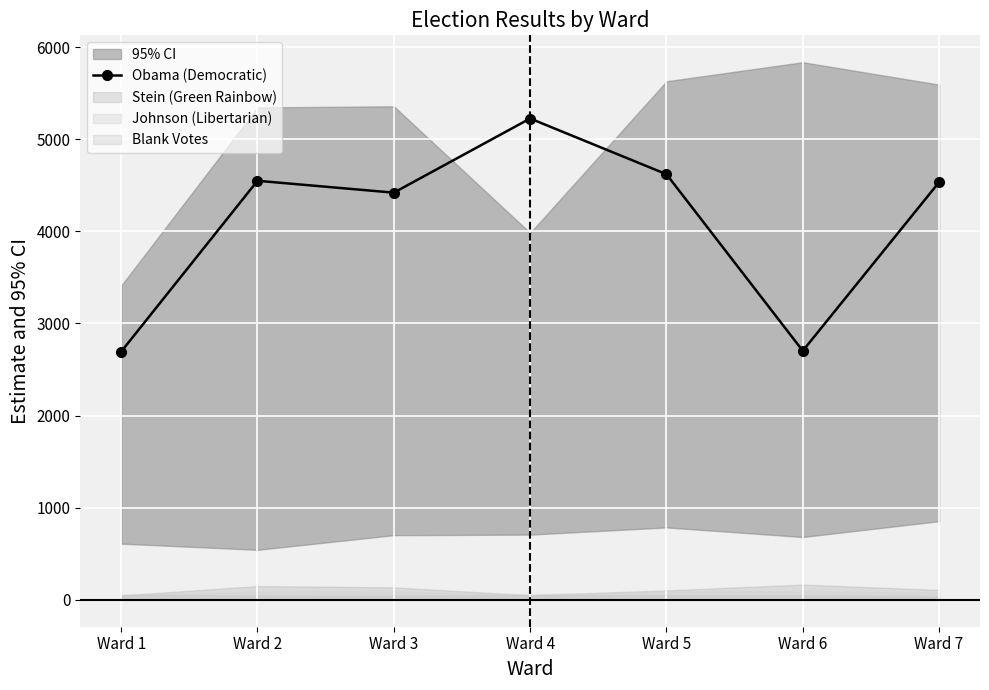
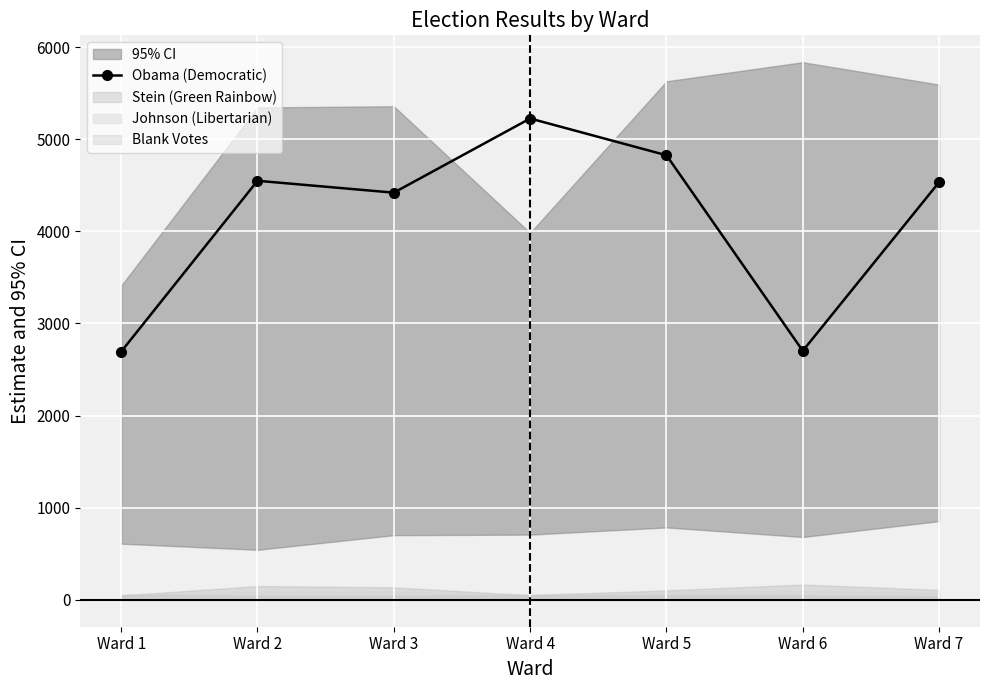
Obama (Democratic), Ward 5: 4600 -> 4800
